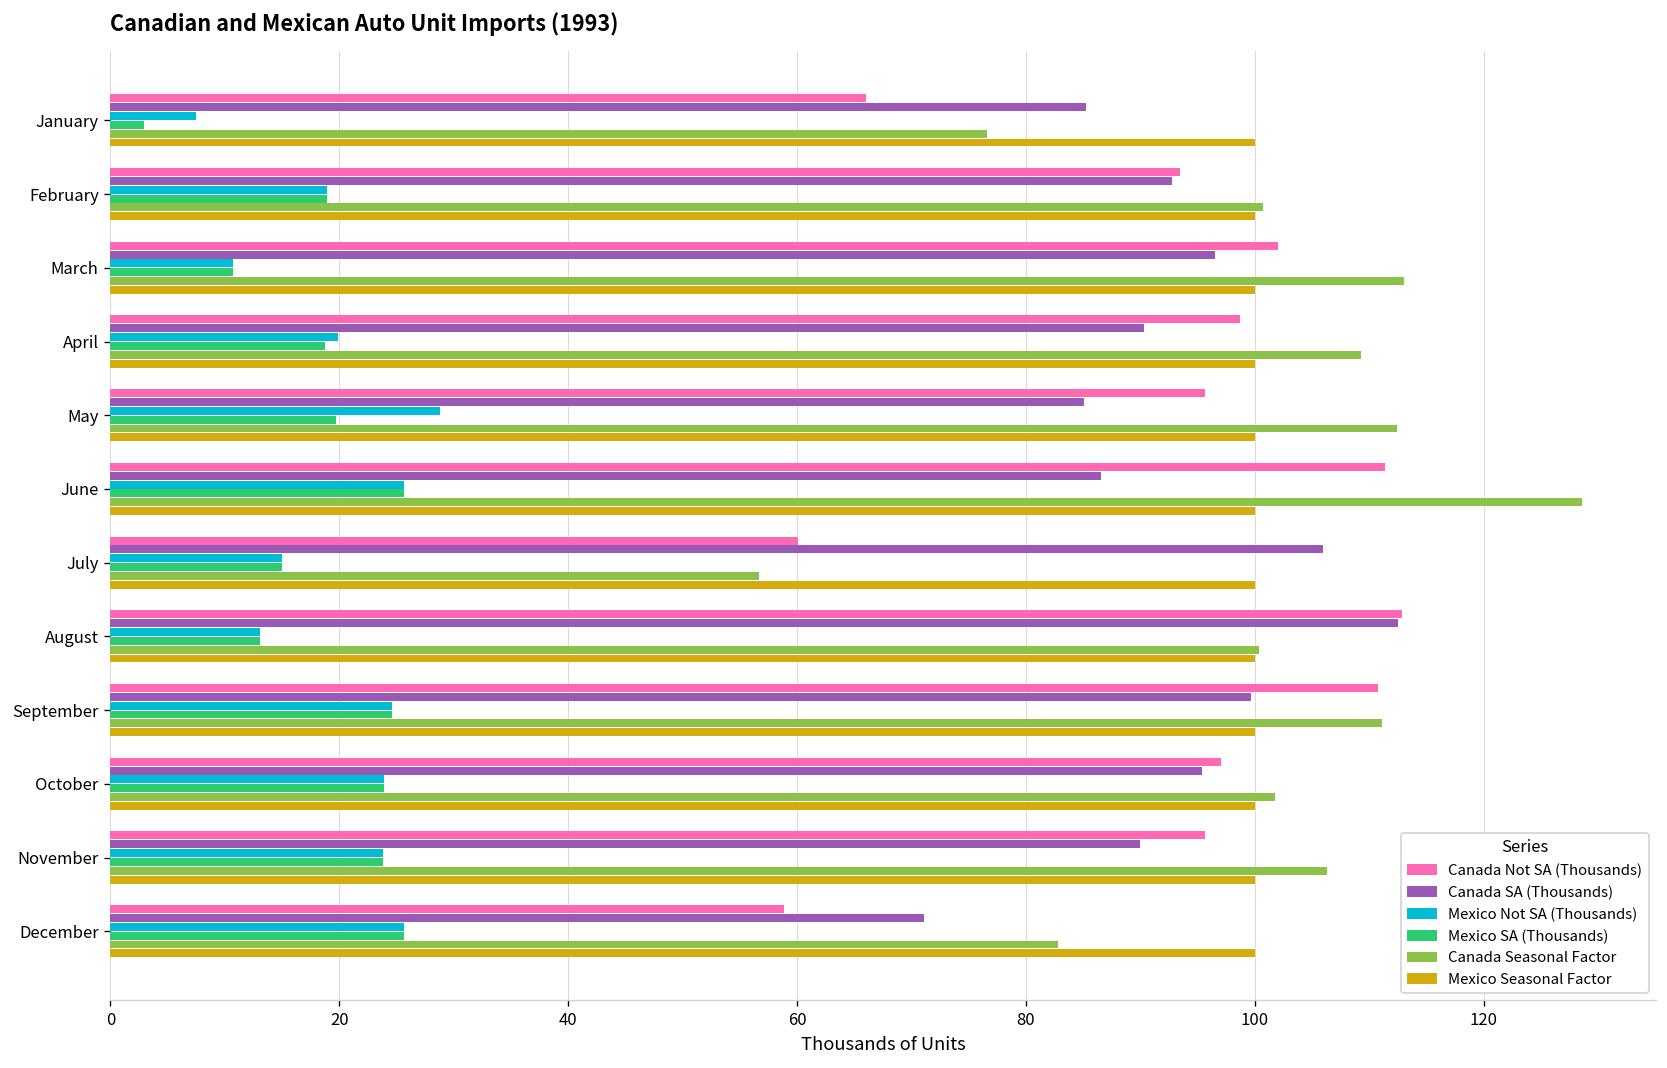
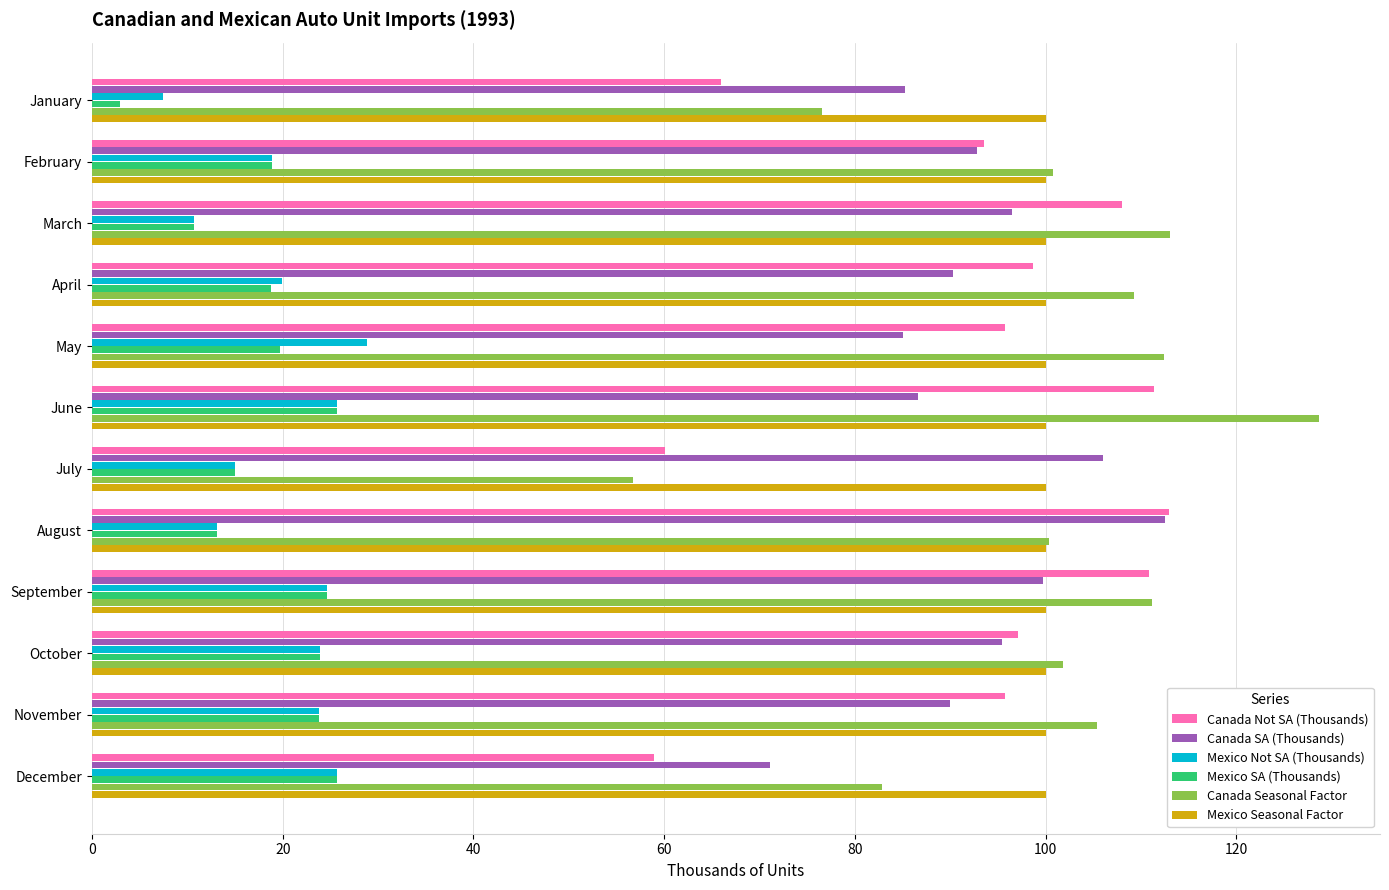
Canada Not SA (Thousands), March: 102 -> 108
Canada Seasonal Factor, November: 106 -> 105
